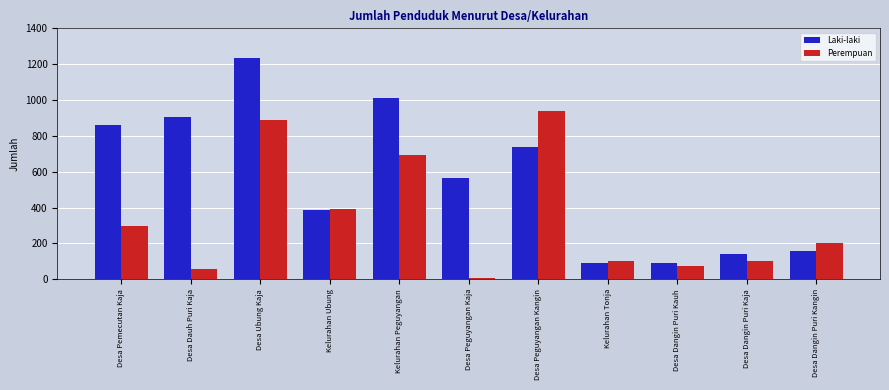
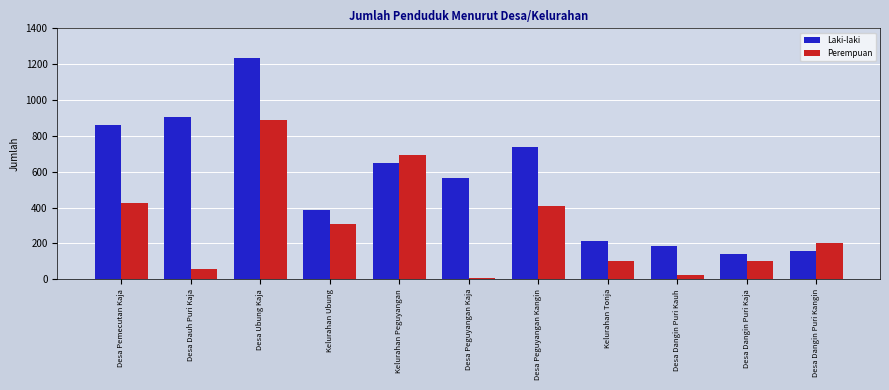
Perempuan, Desa Pemecutan Kaja: 300 -> 430
Perempuan, Kelurahan Ubung: 390 -> 310
Laki-laki, Kelurahan Peguyangan: 1010 -> 650
Perempuan, Desa Peguyangan Kangin: 940 -> 410
Laki-laki, Kelurahan Tonja: 90 -> 210
Laki-laki, Desa Dangin Puri Kauh: 90 -> 180
Perempuan, Desa Dangin Puri Kauh: 80 -> 20
